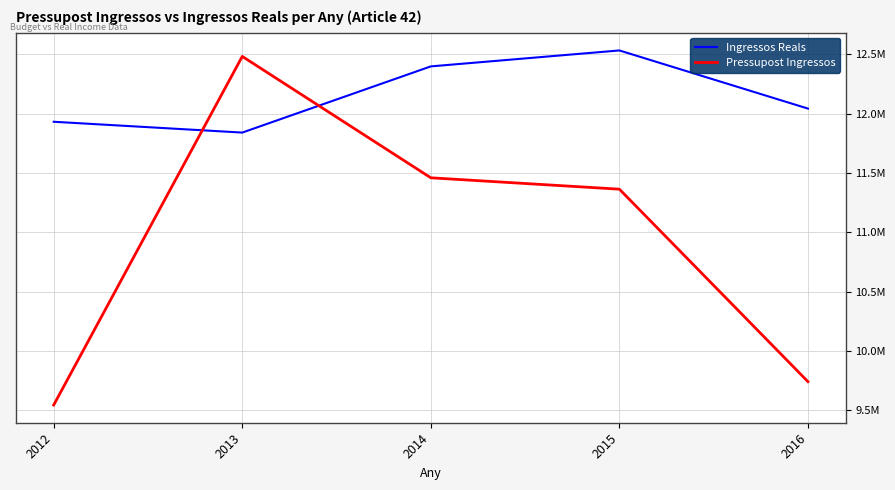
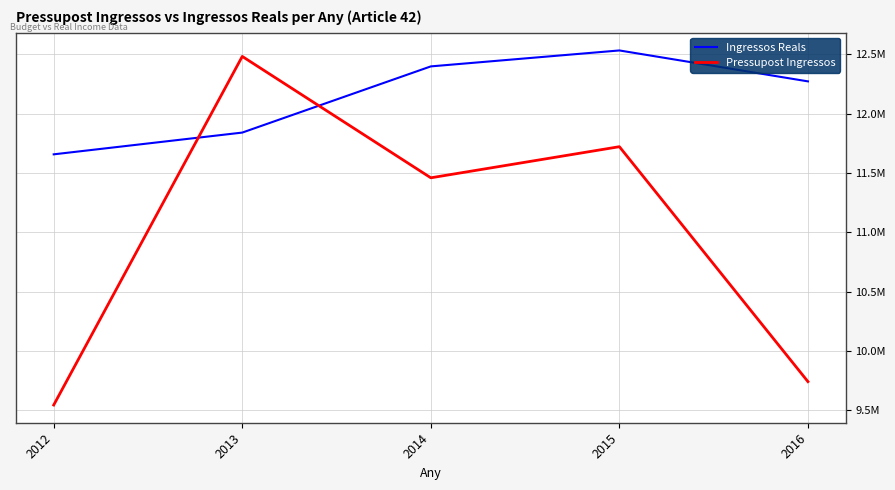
Ingressos Reals, 2012: 11930000 -> 11660000
Pressupost Ingressos, 2015: 11360000 -> 11720000
Ingressos Reals, 2016: 12040000 -> 12270000
